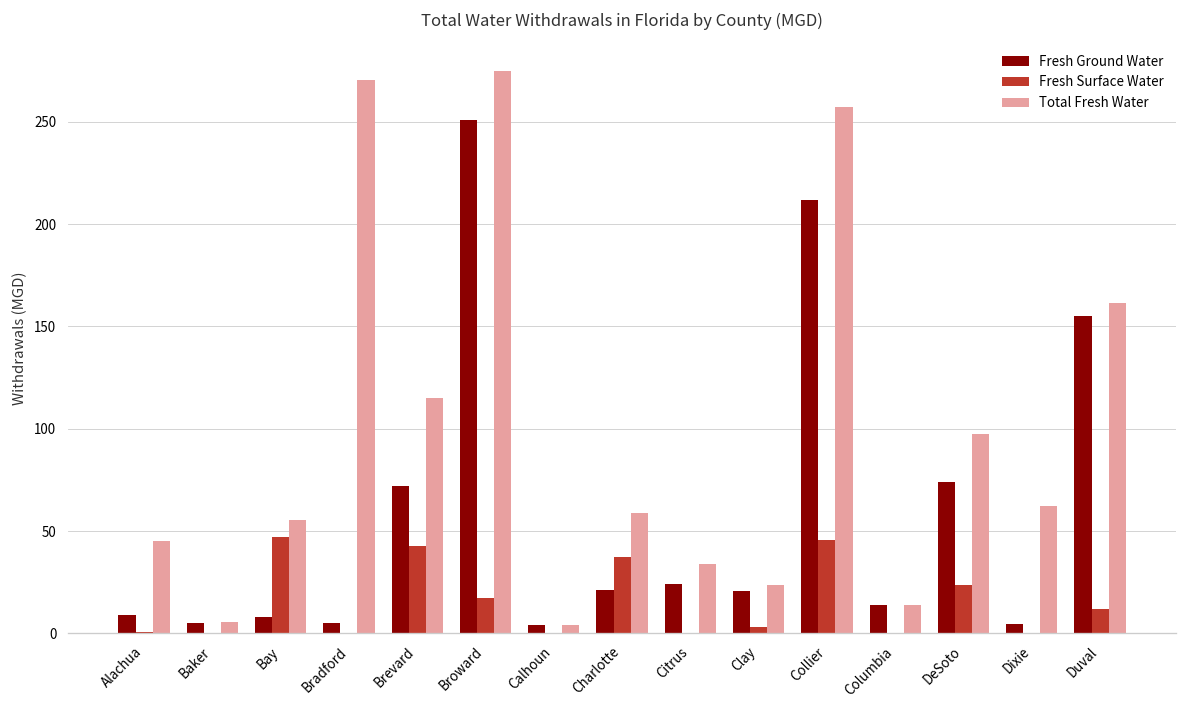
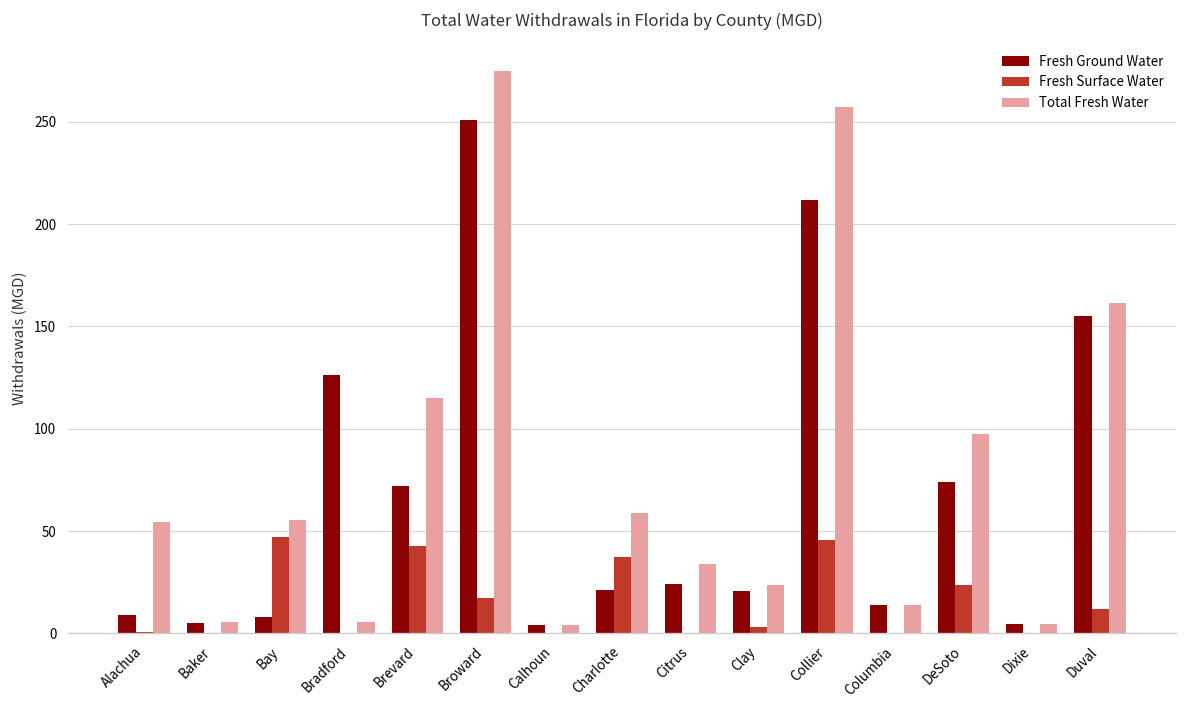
Total Fresh Water, Alachua: 45 -> 54
Fresh Ground Water, Bradford: 5 -> 126
Total Fresh Water, Bradford: 270 -> 5
Total Fresh Water, Dixie: 62 -> 5
